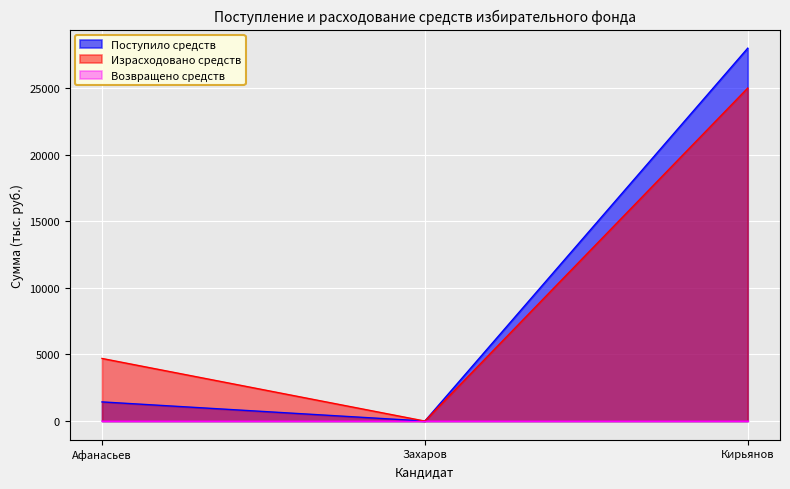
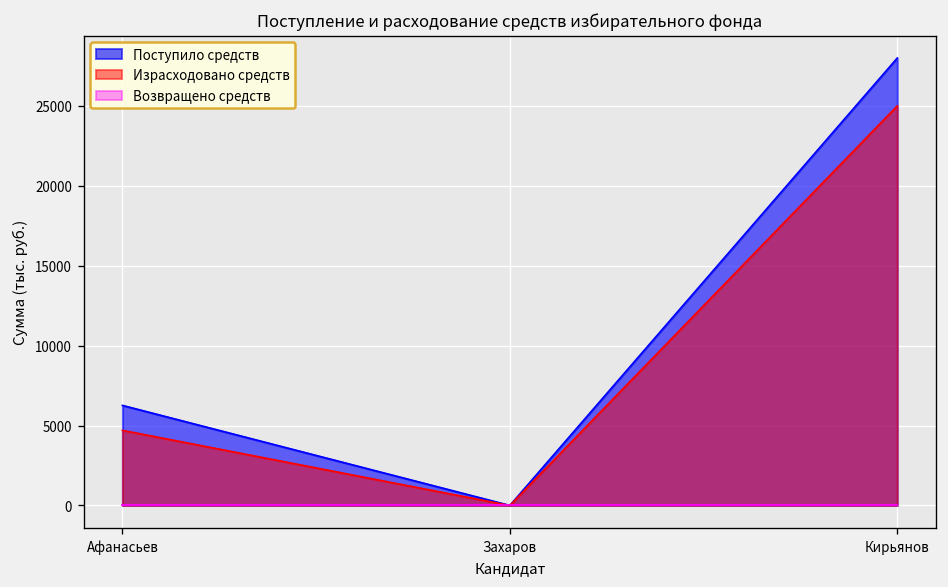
Поступило средств, Афанасьев: 1400 -> 6300
